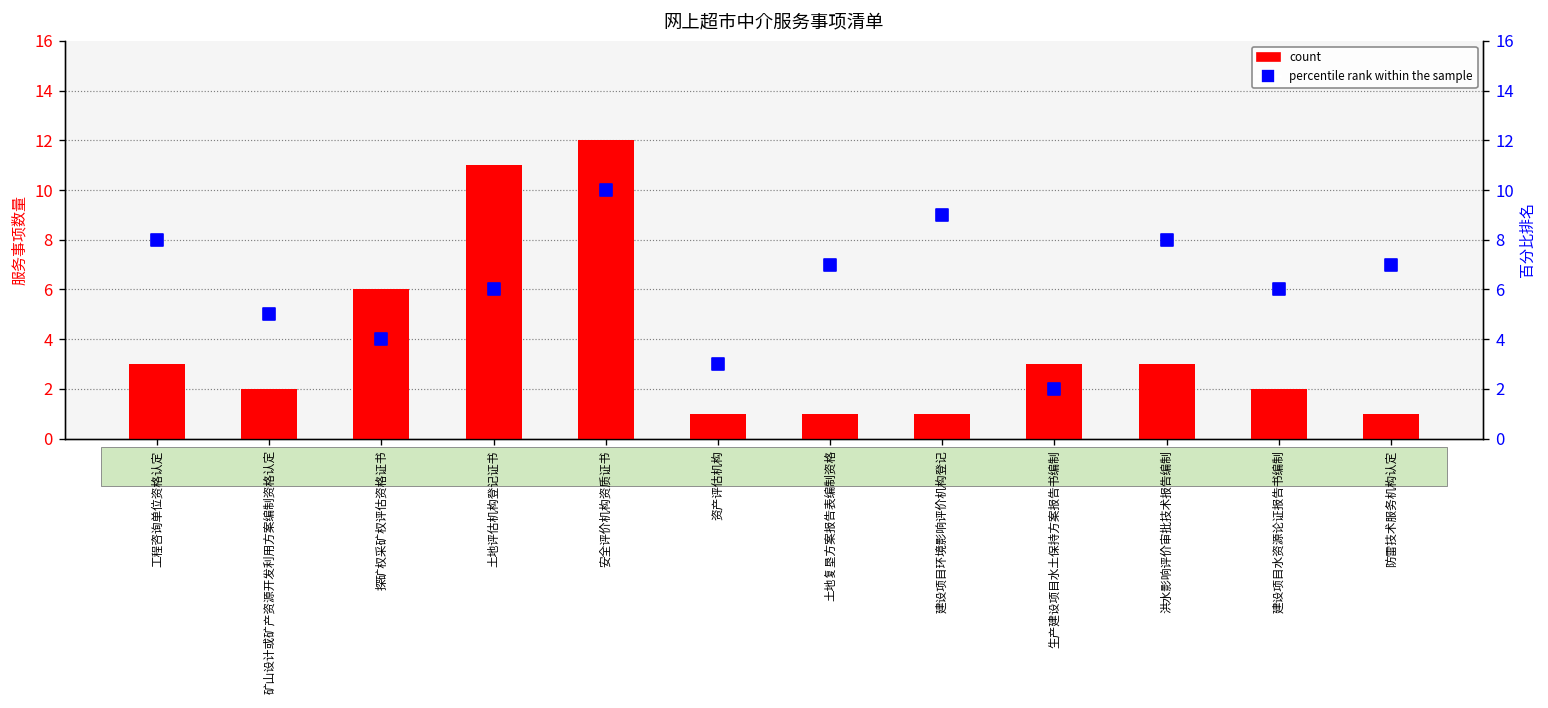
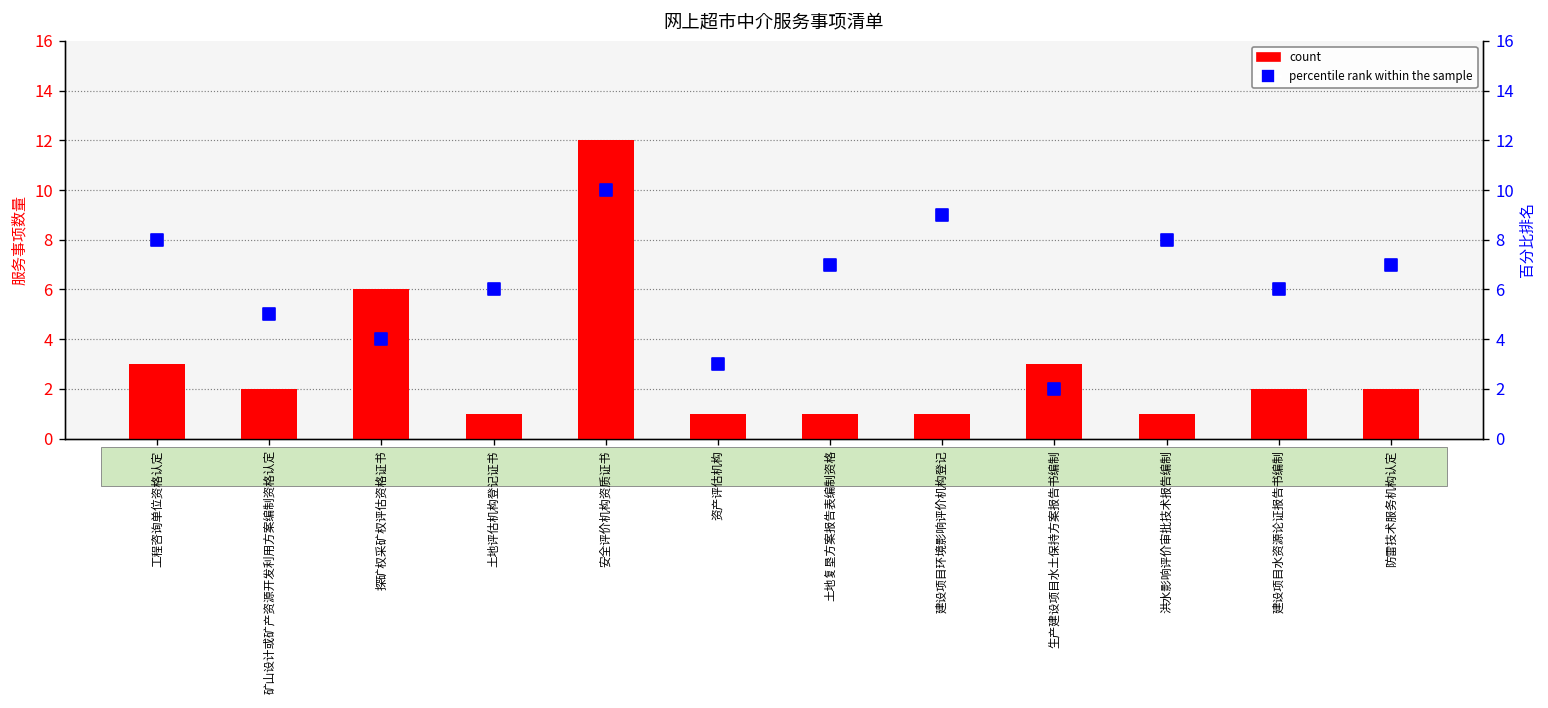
count, 土地评估机构登记证书: 11 -> 1
count, 洪水影响评价审批技术报告编制: 3 -> 1
count, 防雷技术服务机构认定: 1 -> 2
